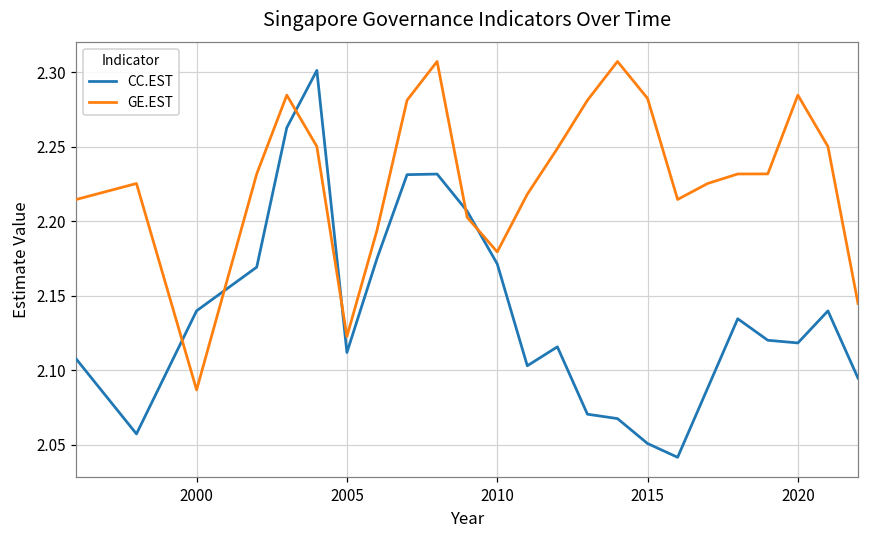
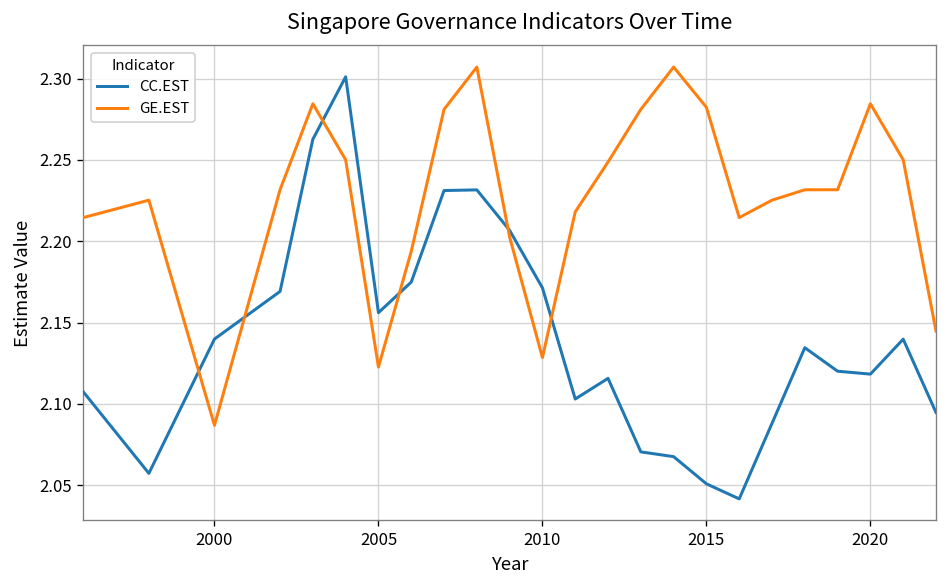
CC.EST, 2005: 2.112 -> 2.156
GE.EST, 2010: 2.179 -> 2.129
